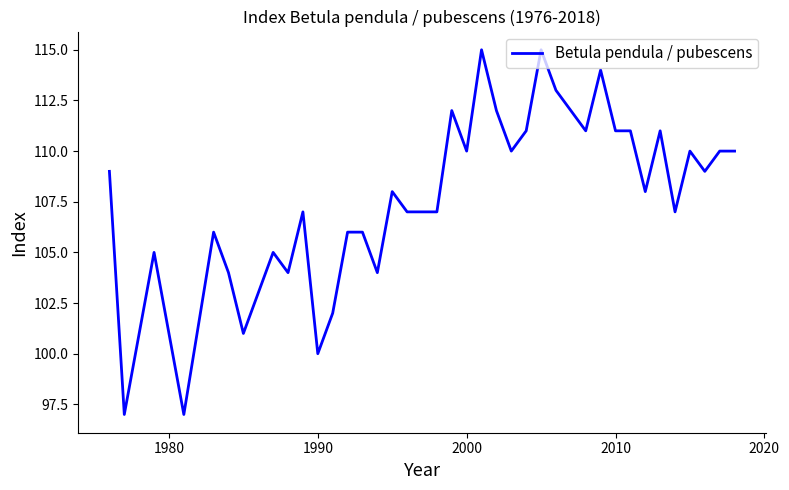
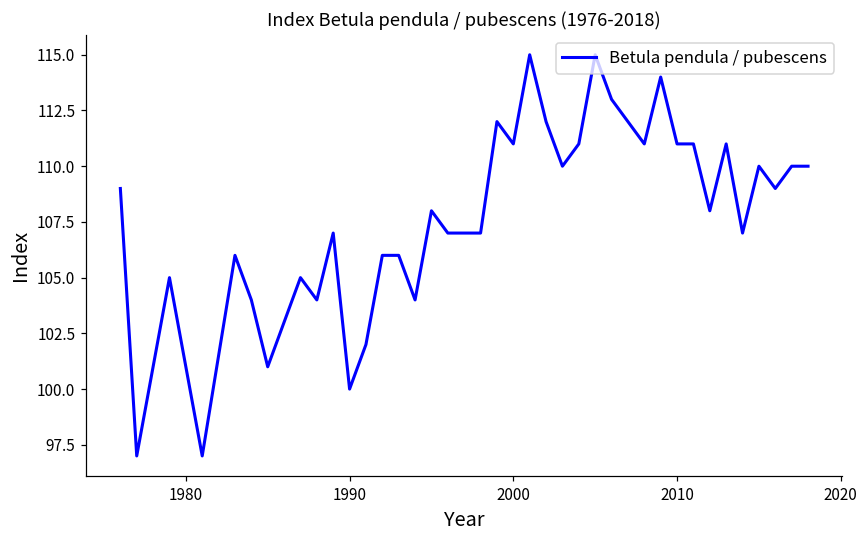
2000: 110 -> 111
